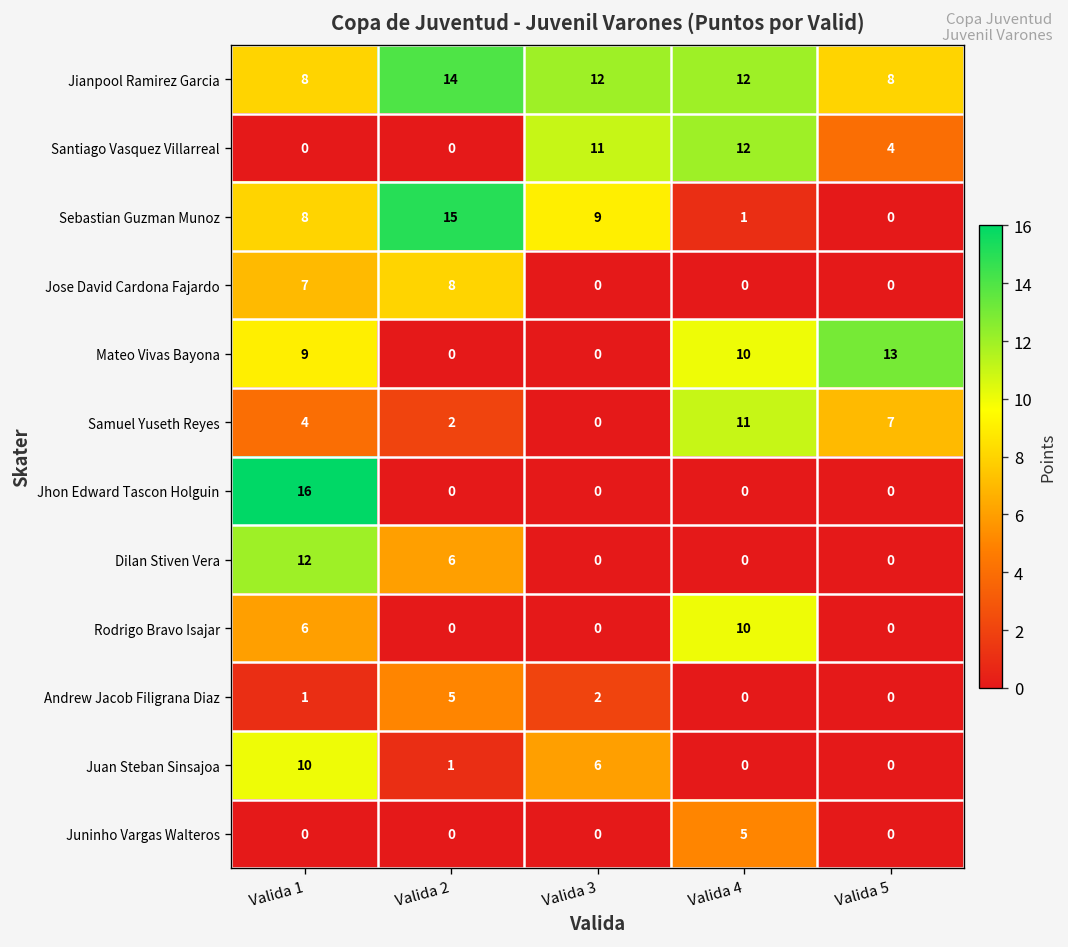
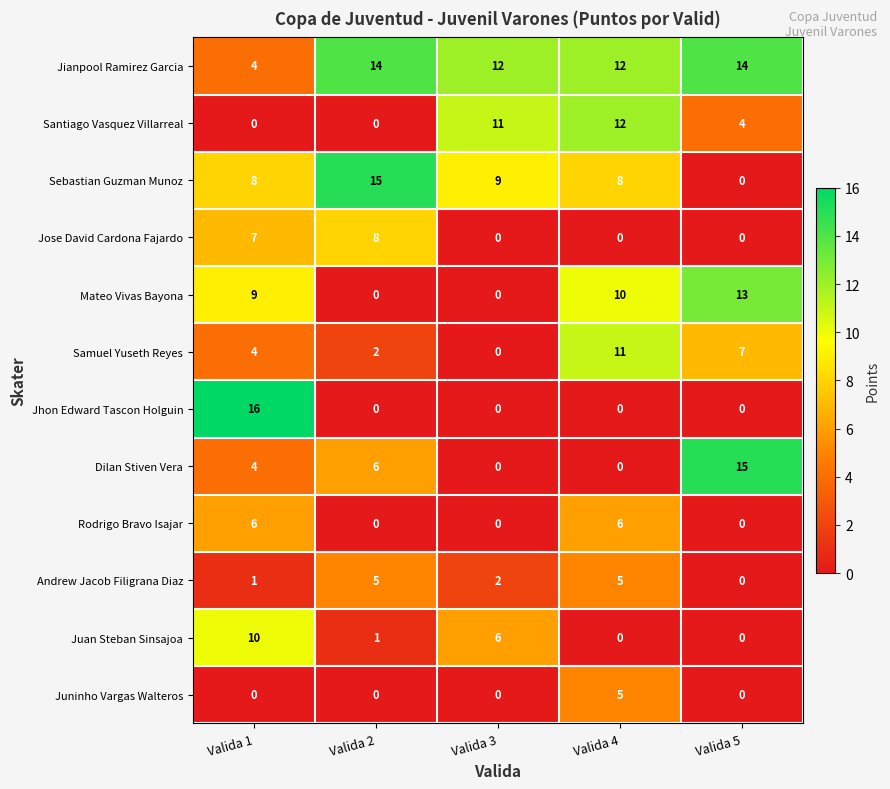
Jianpool Ramirez Garcia, Valida 1: 8 -> 4
Jianpool Ramirez Garcia, Valida 5: 8 -> 14
Sebastian Guzman Munoz, Valida 4: 1 -> 8
Dilan Stiven Vera, Valida 1: 12 -> 4
Dilan Stiven Vera, Valida 5: 0 -> 15
Rodrigo Bravo Isajar, Valida 4: 10 -> 6
Andrew Jacob Filigrana Diaz, Valida 4: 0 -> 5
